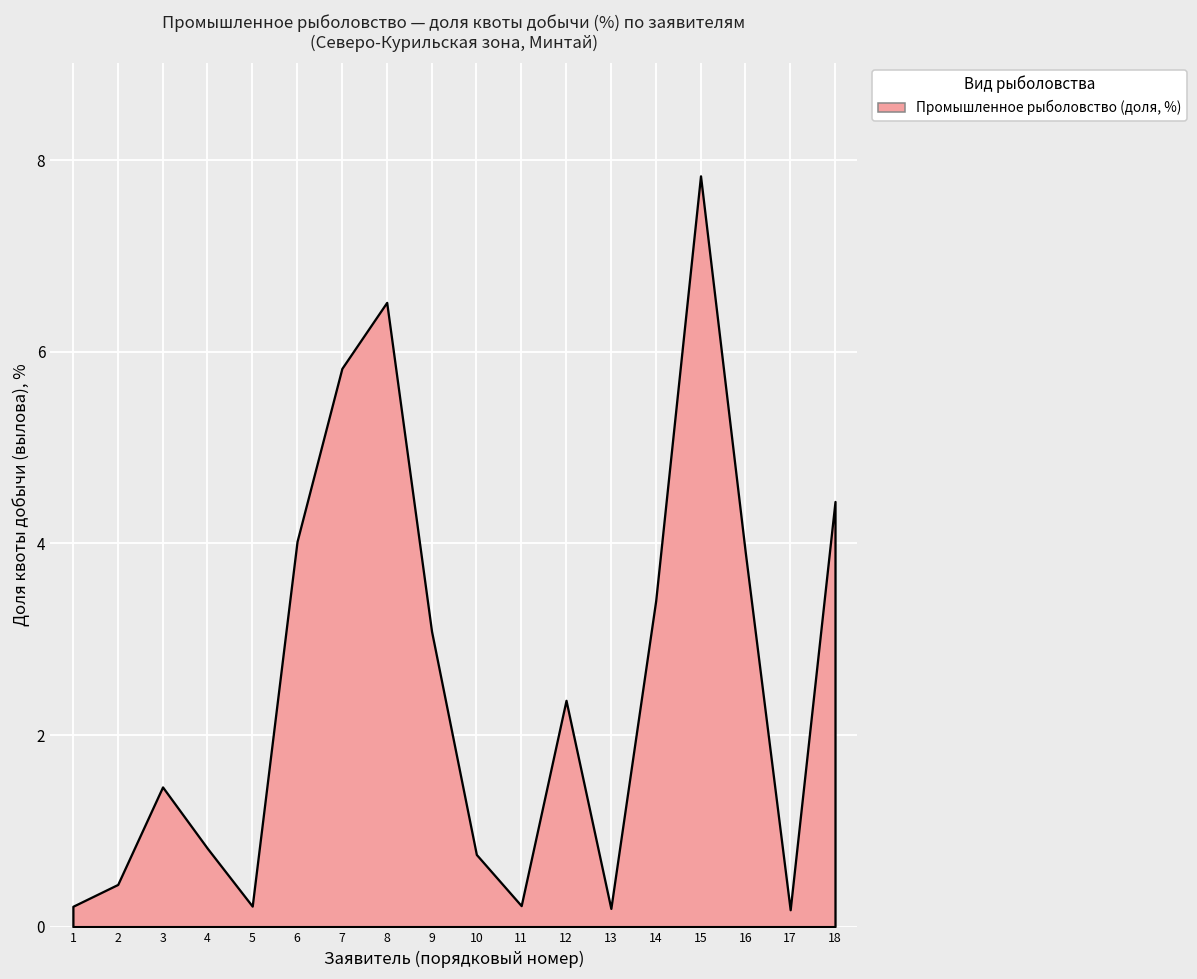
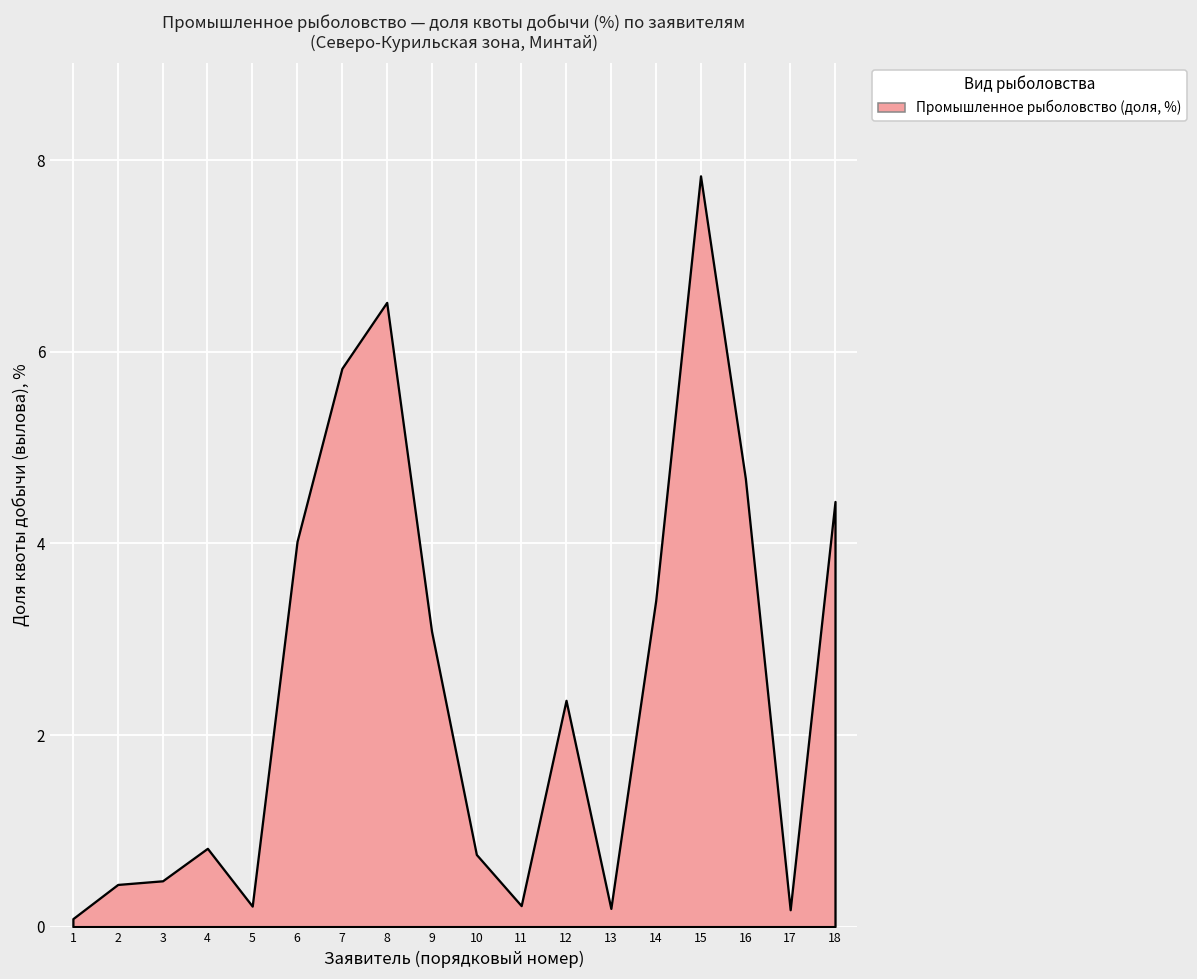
1: 0.2 -> 0.1
3: 1.5 -> 0.5
16: 3.9 -> 4.7
